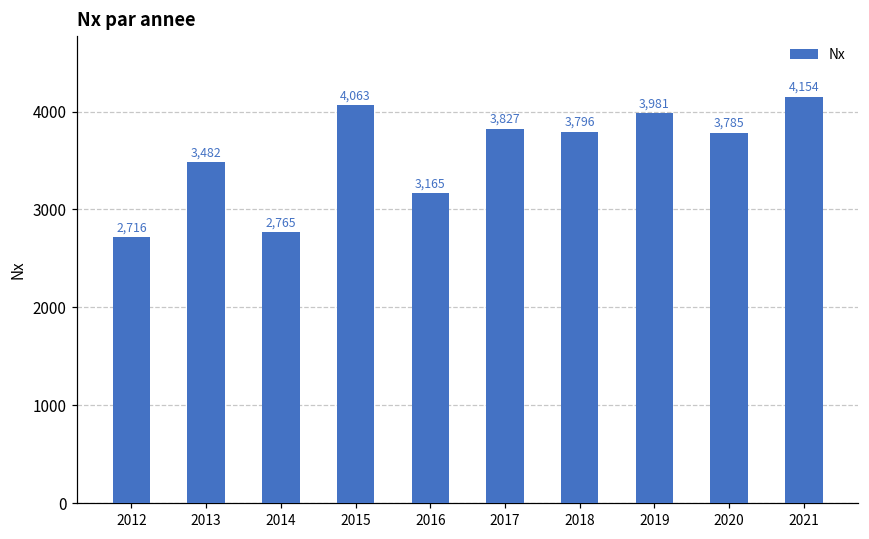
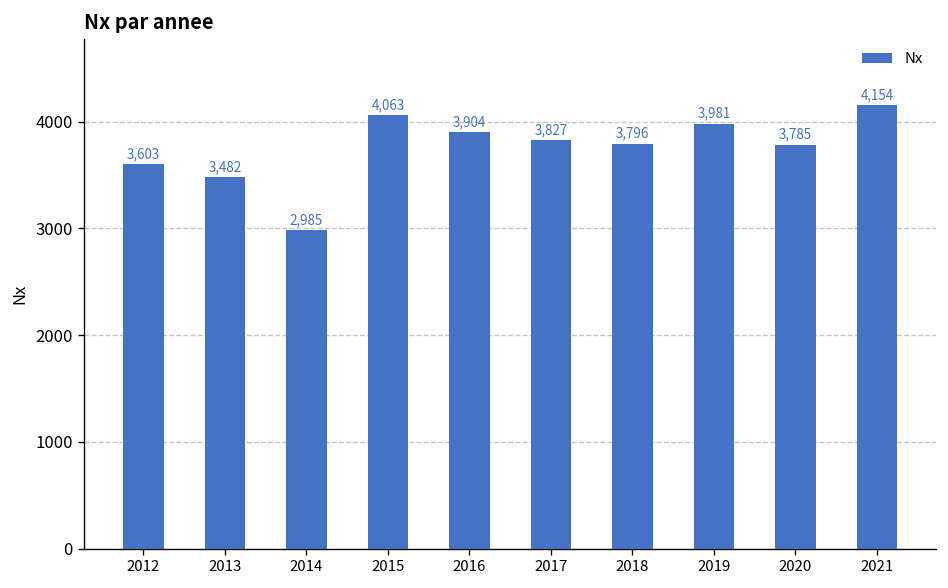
2012: 2,716 -> 3,603
2014: 2,765 -> 2,985
2016: 3,165 -> 3,904
